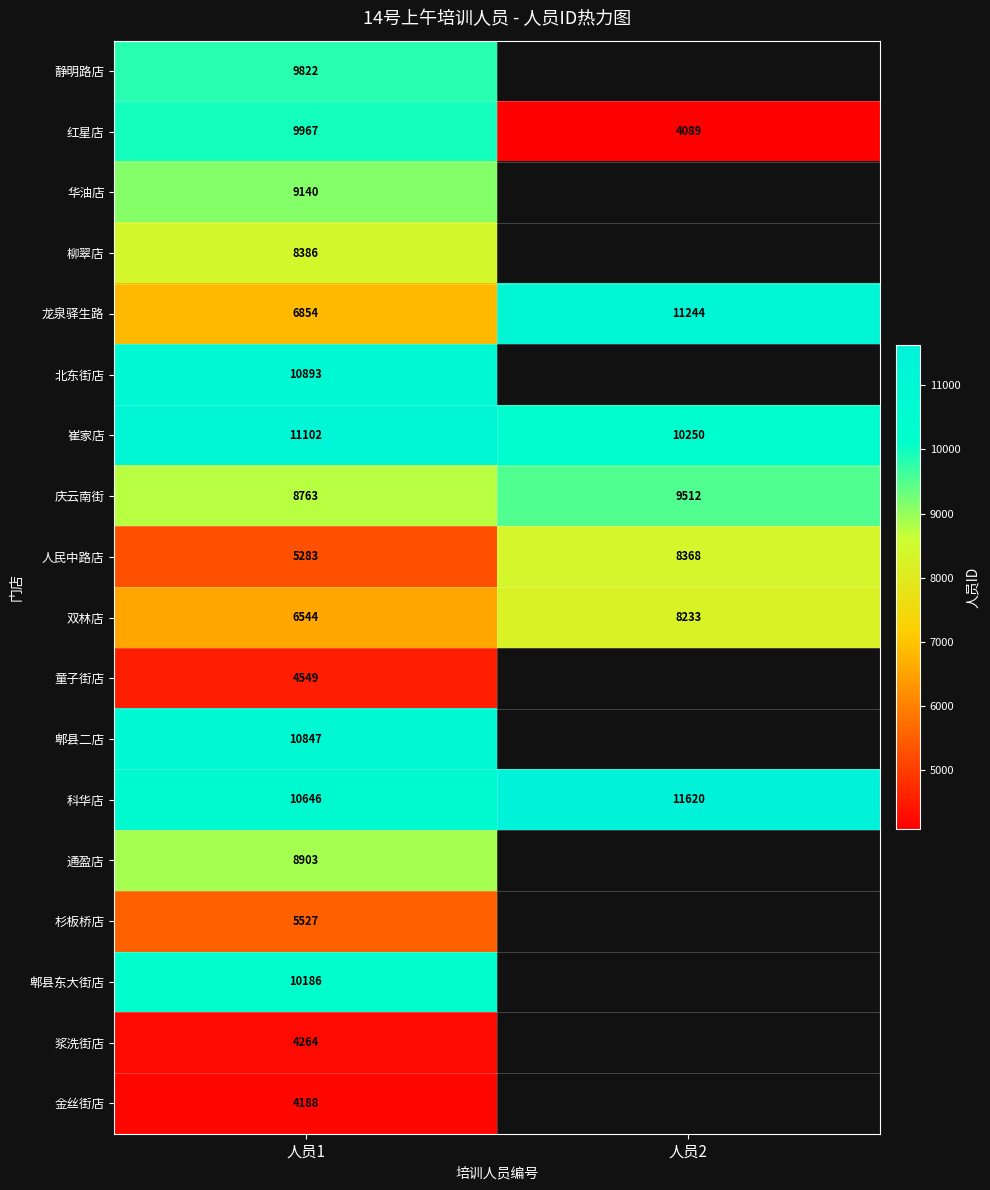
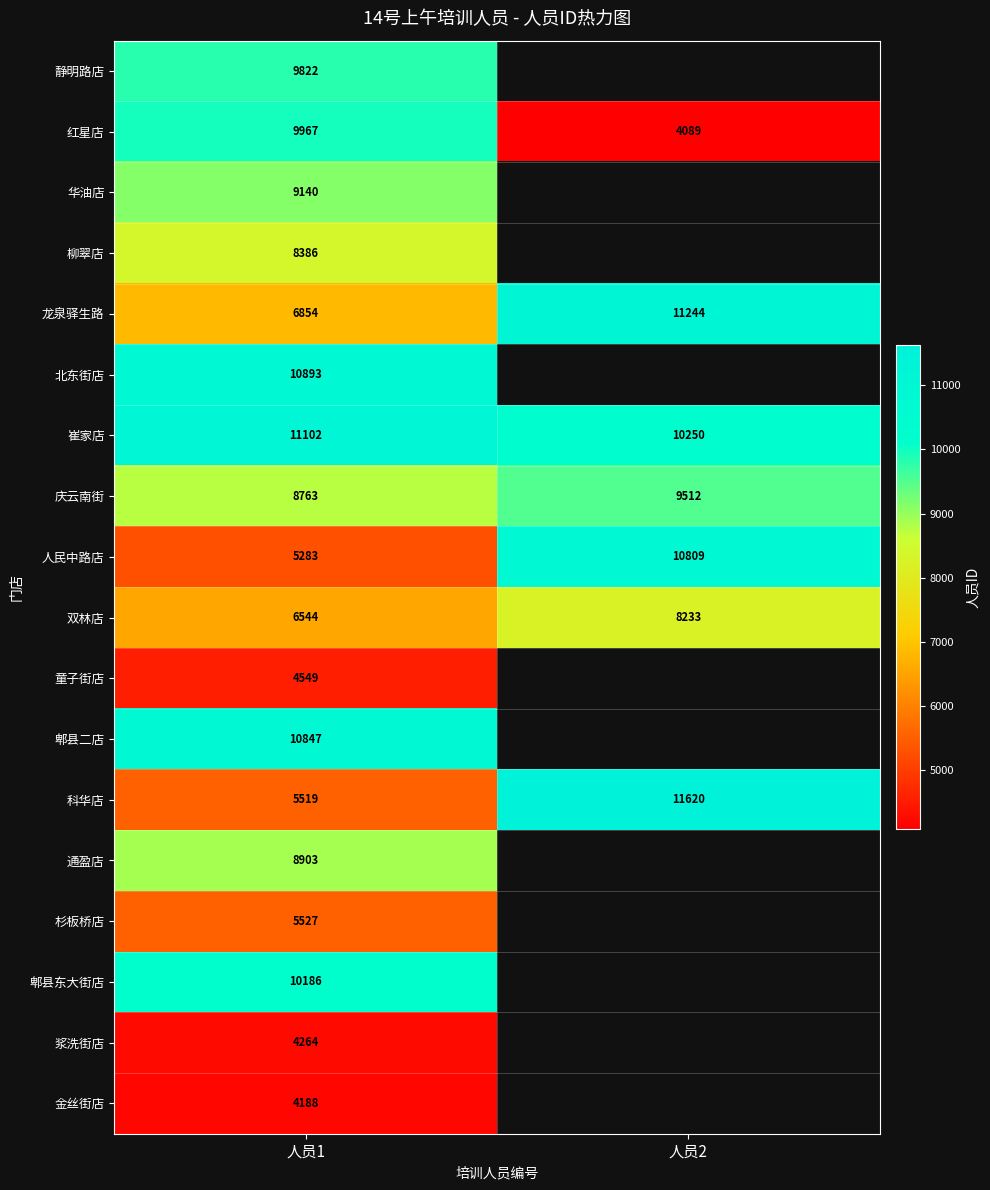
人民中路店, 人员2: 8368 -> 10809
科华店, 人员1: 10646 -> 5519
